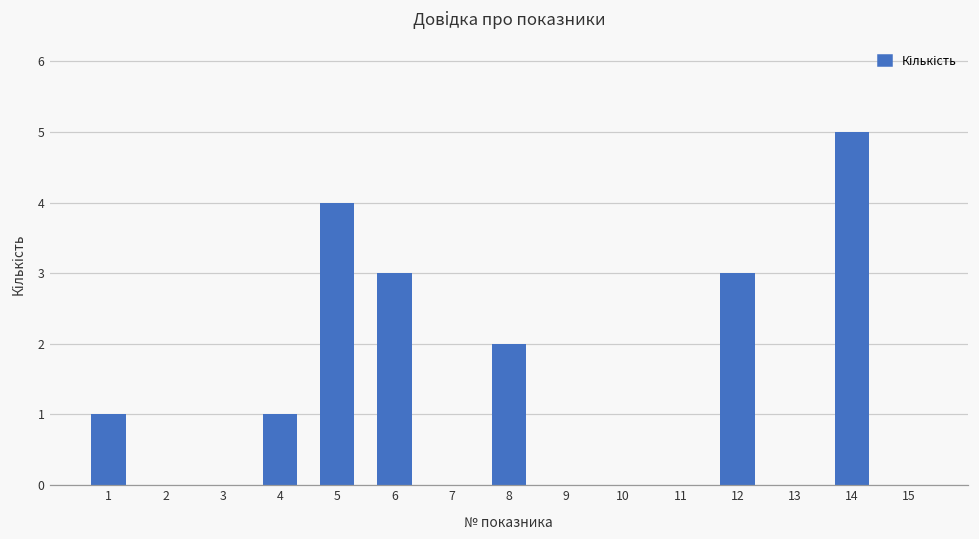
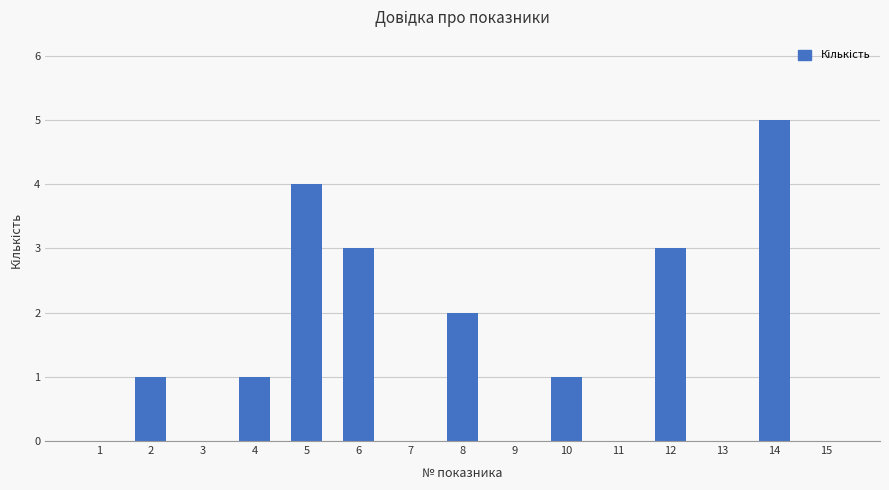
1: 1 -> 0
2: 0 -> 1
10: 0 -> 1
